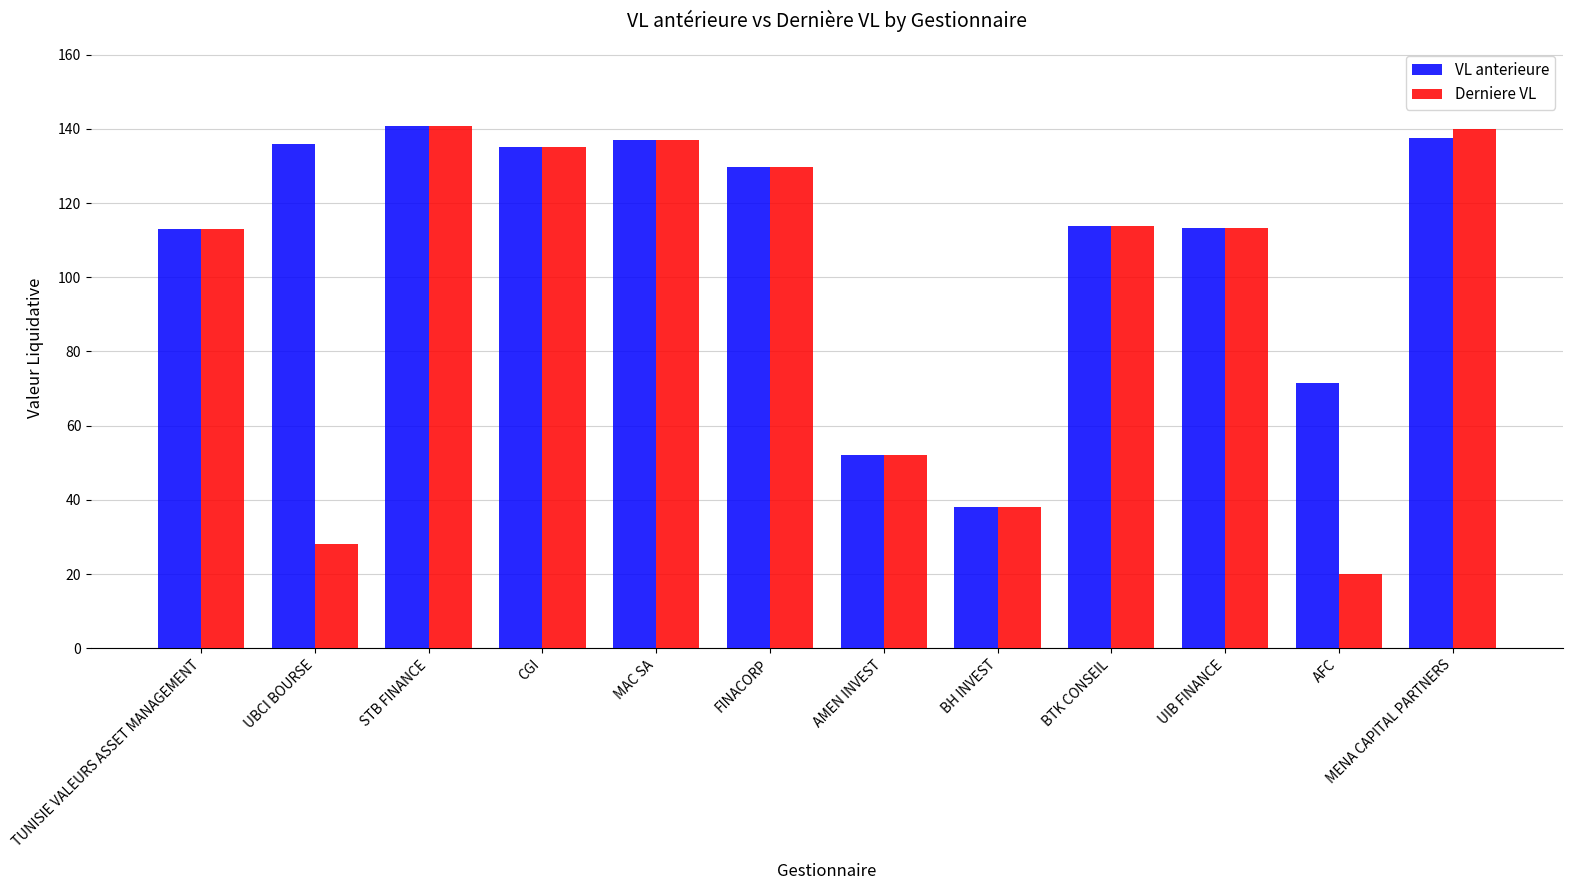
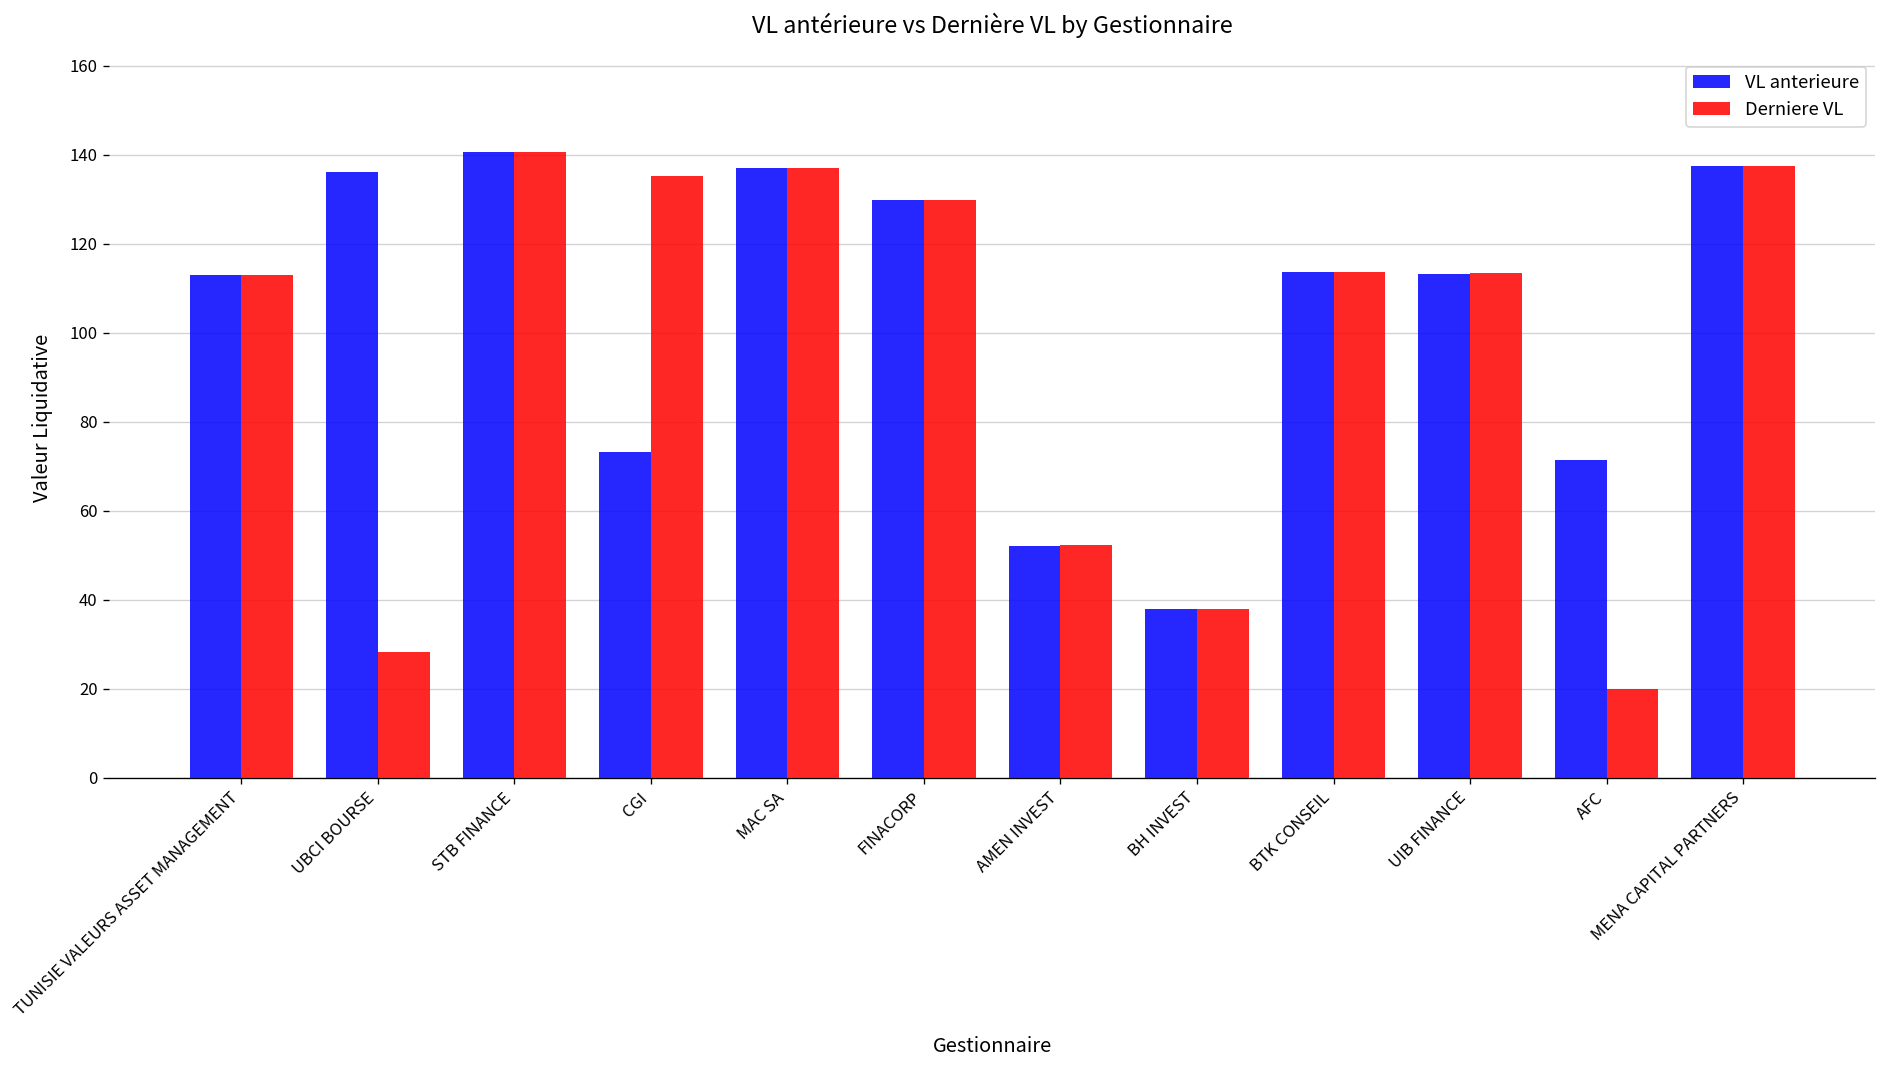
VL anterieure, CGI: 135 -> 73
Derniere VL, MENA CAPITAL PARTNERS: 140 -> 137
